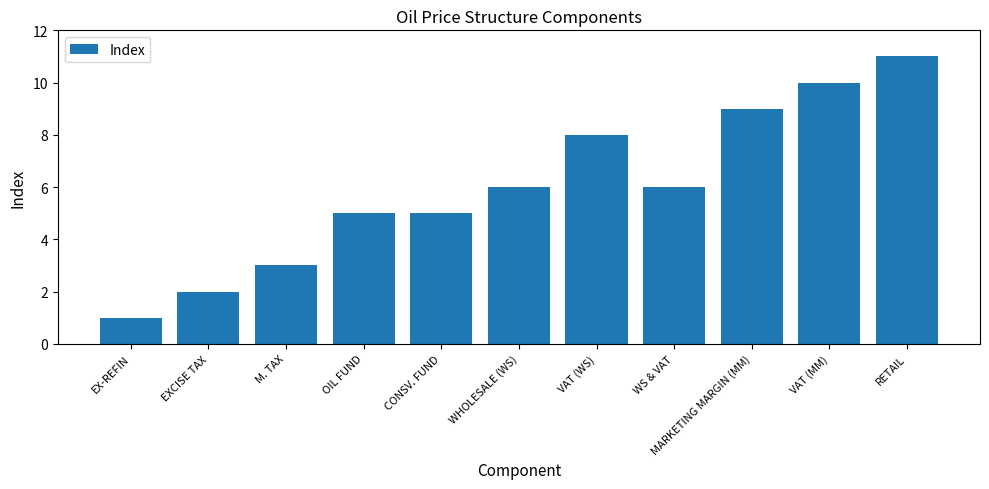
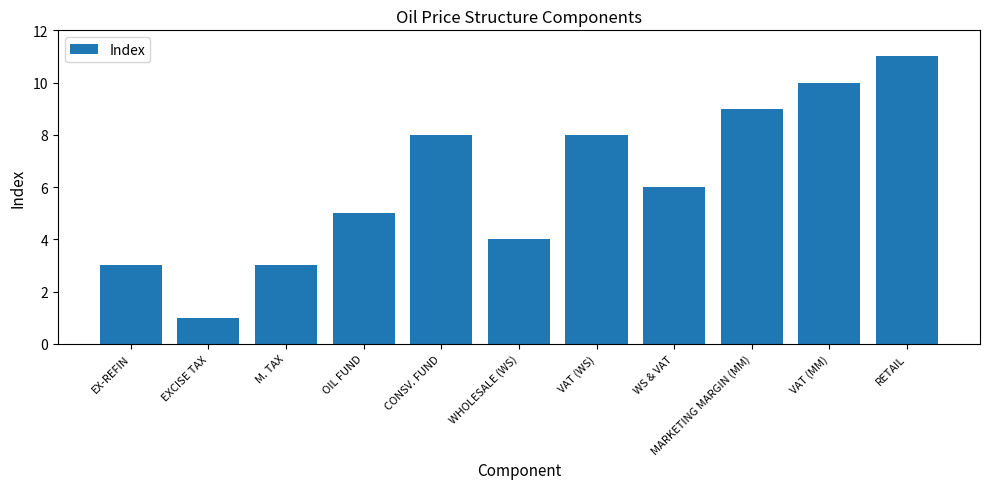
EX-REFIN: 1 -> 3
EXCISE TAX: 2 -> 1
CONSV. FUND: 5 -> 8
WHOLESALE (WS): 6 -> 4
